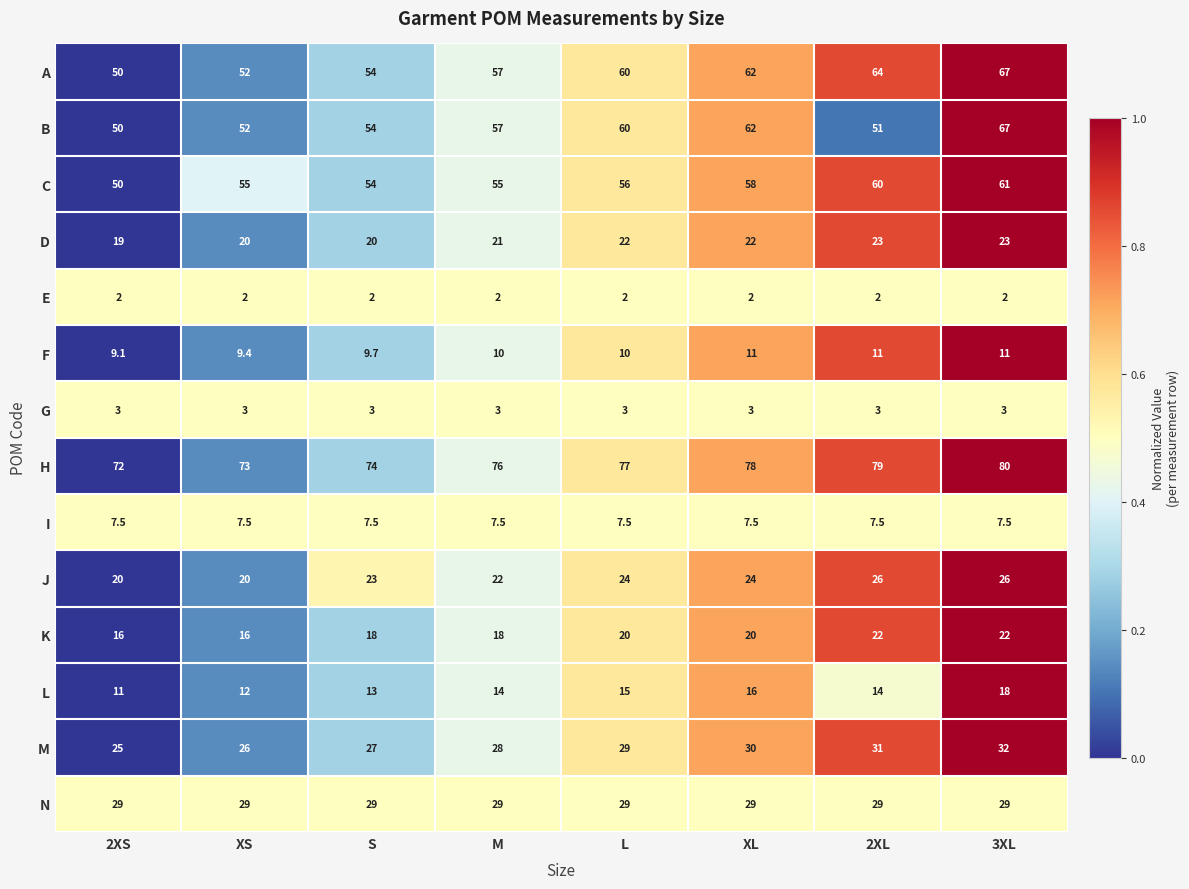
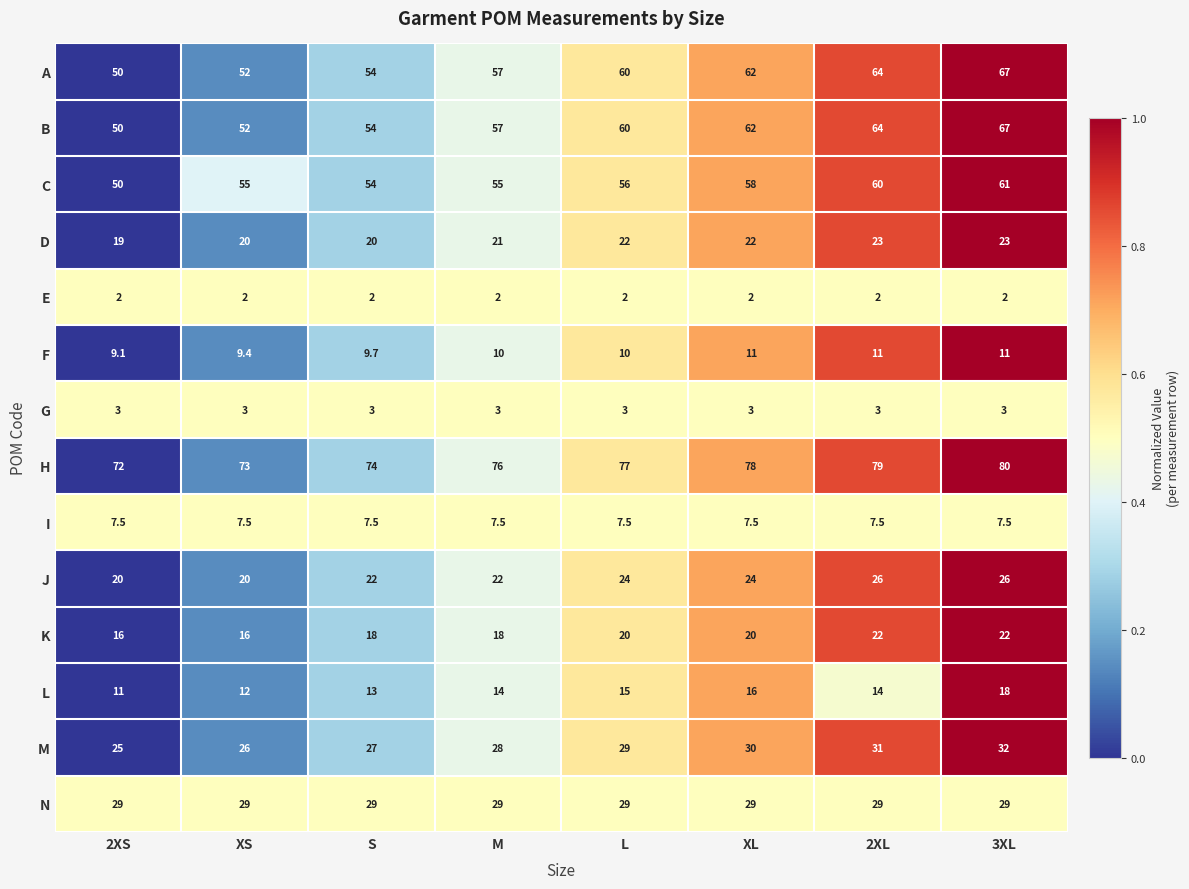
B, 2XL: 51 -> 64
J, S: 23 -> 22
